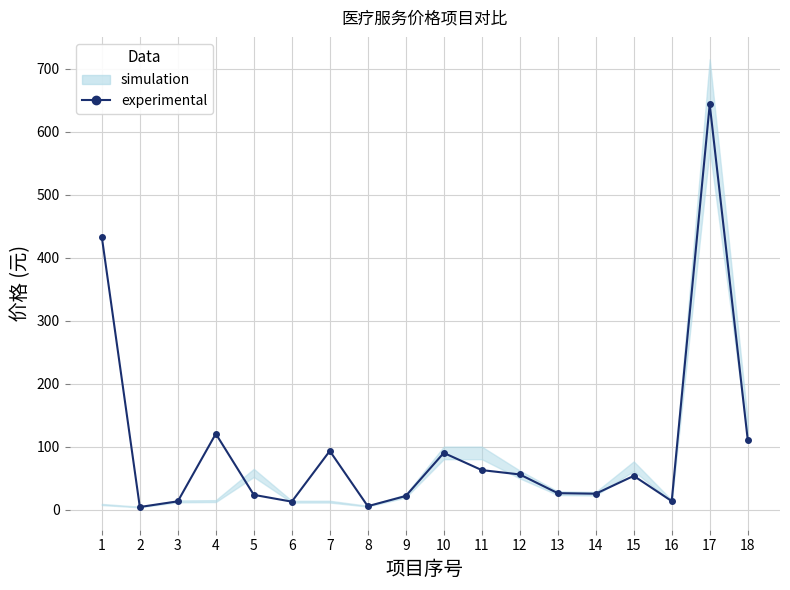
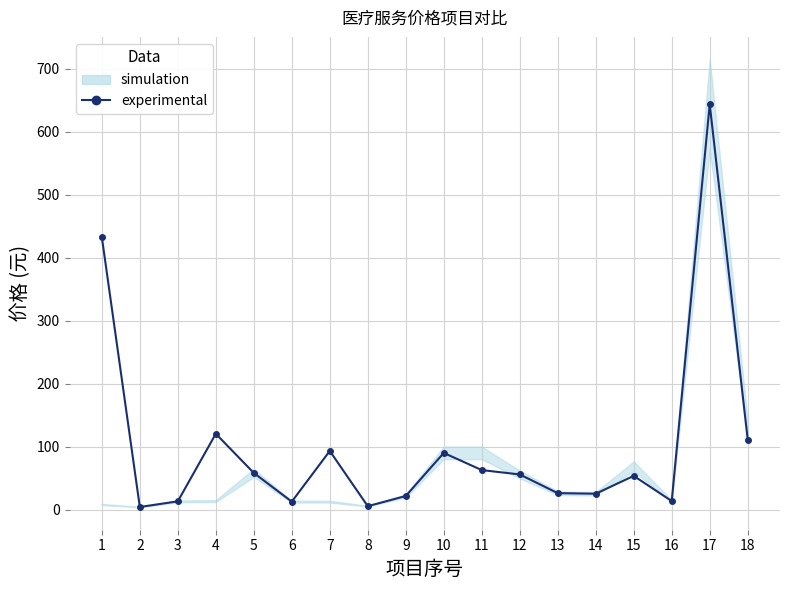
experimental, 5: 20 -> 60
